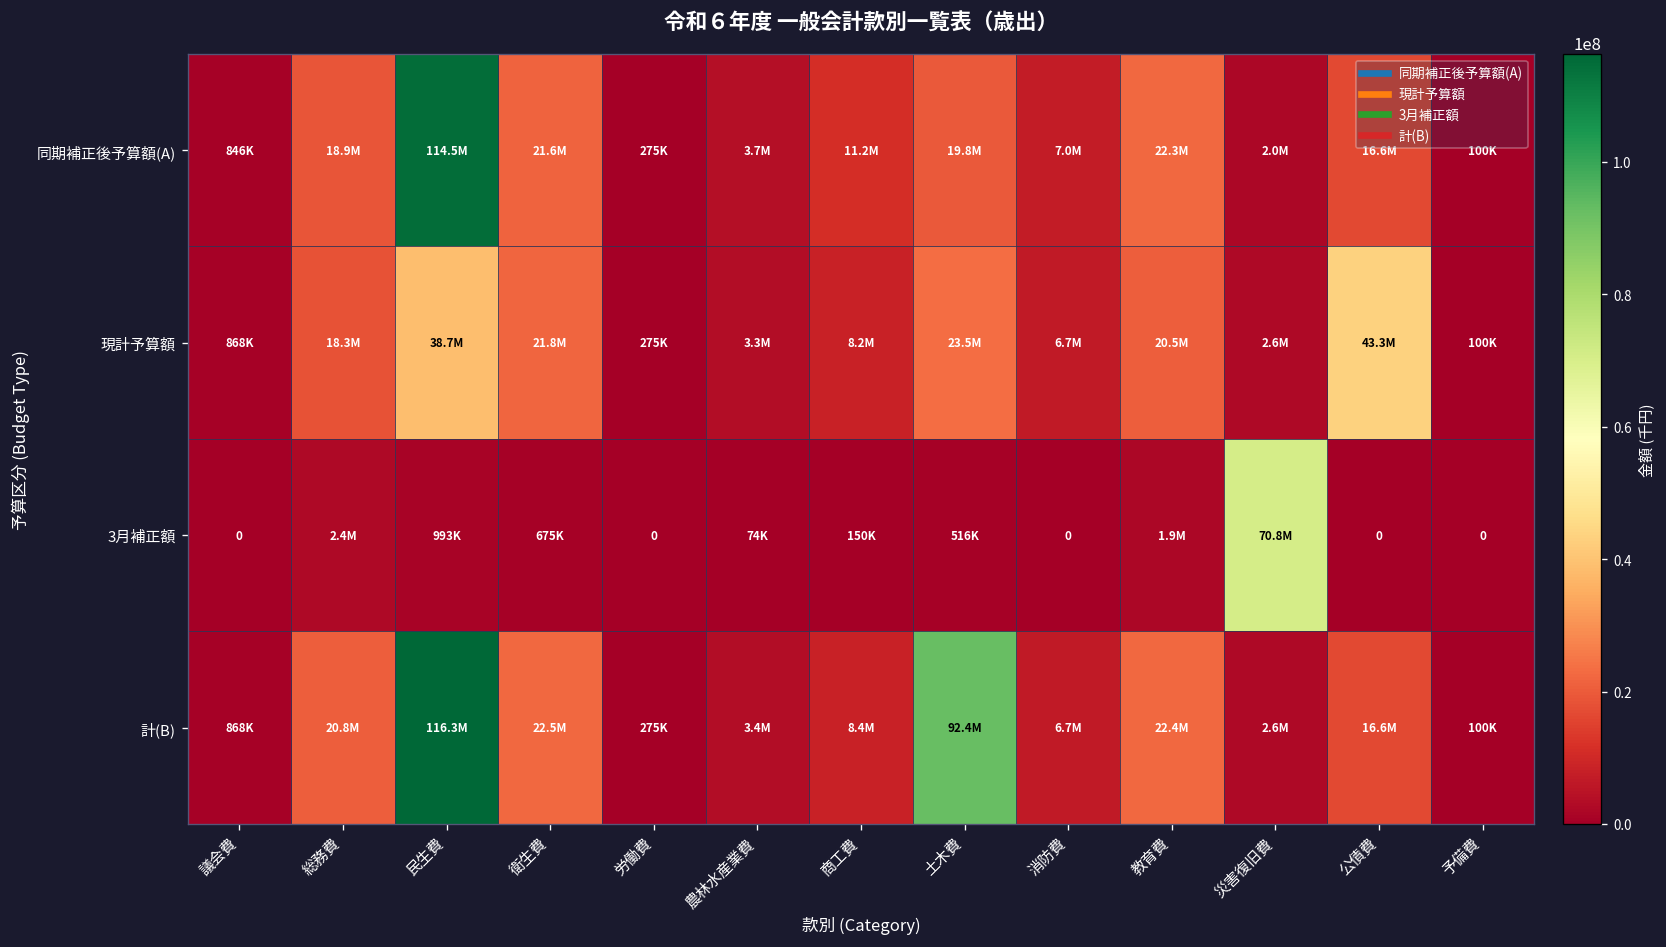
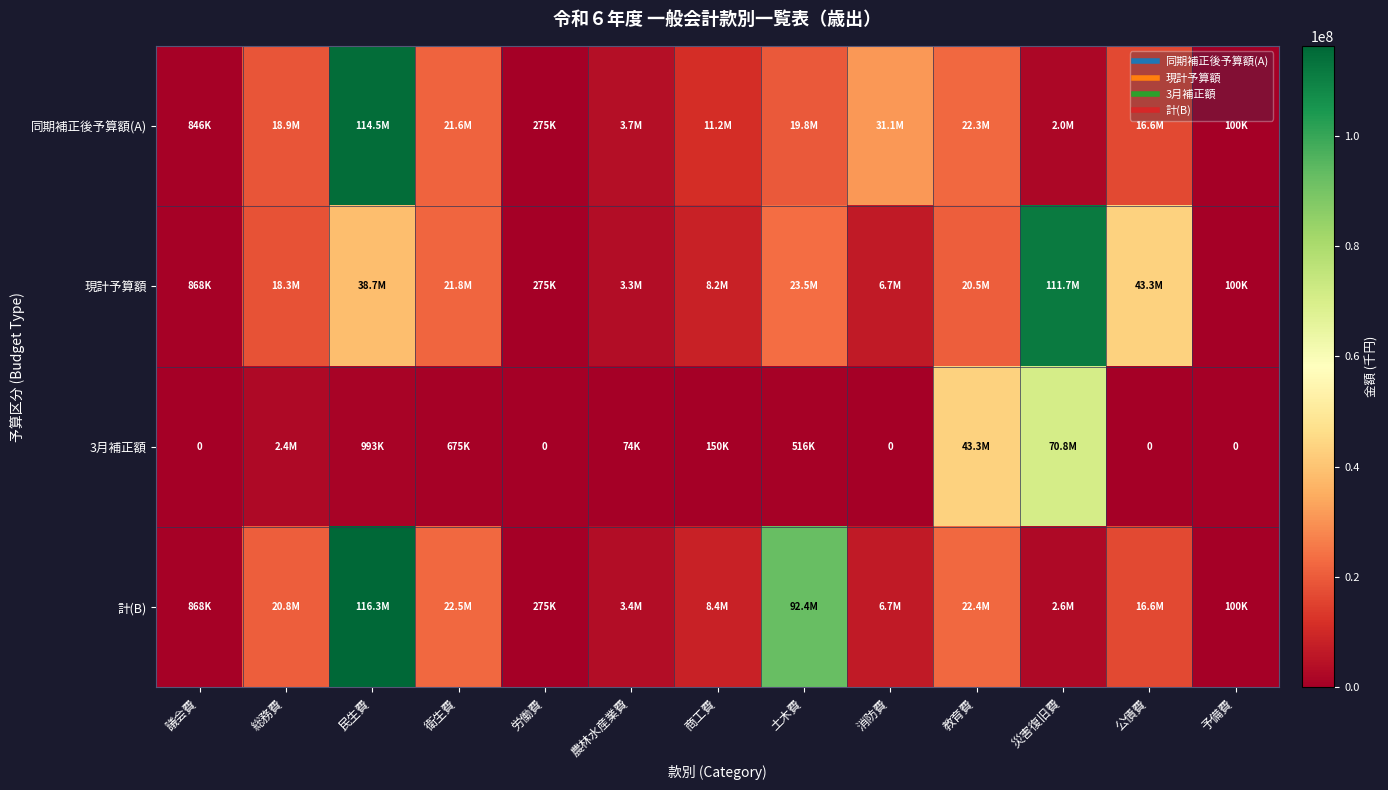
同期補正後予算額(A), 消防費: 7.0M -> 31.1M
現計予算額, 災害復旧費: 2.6M -> 111.7M
3月補正額, 教育費: 1.9M -> 43.3M
